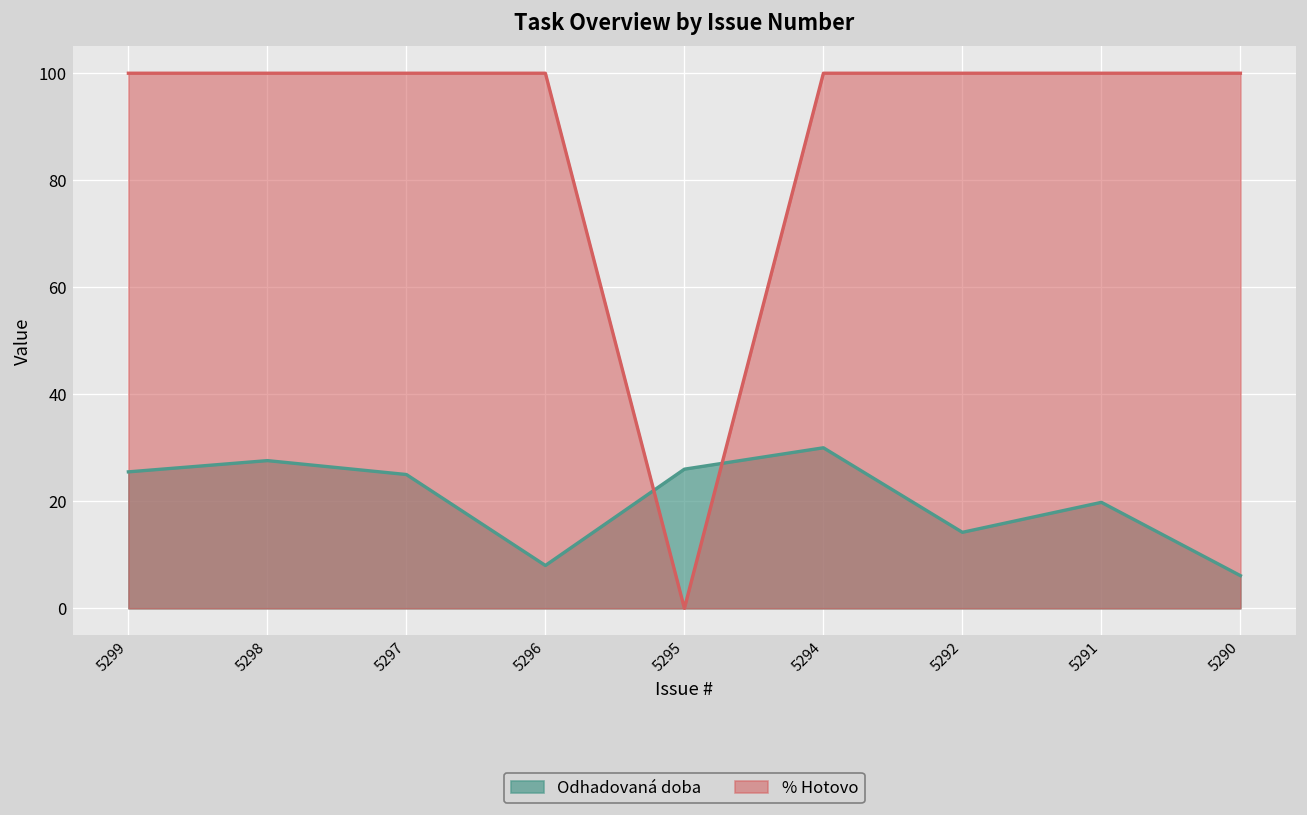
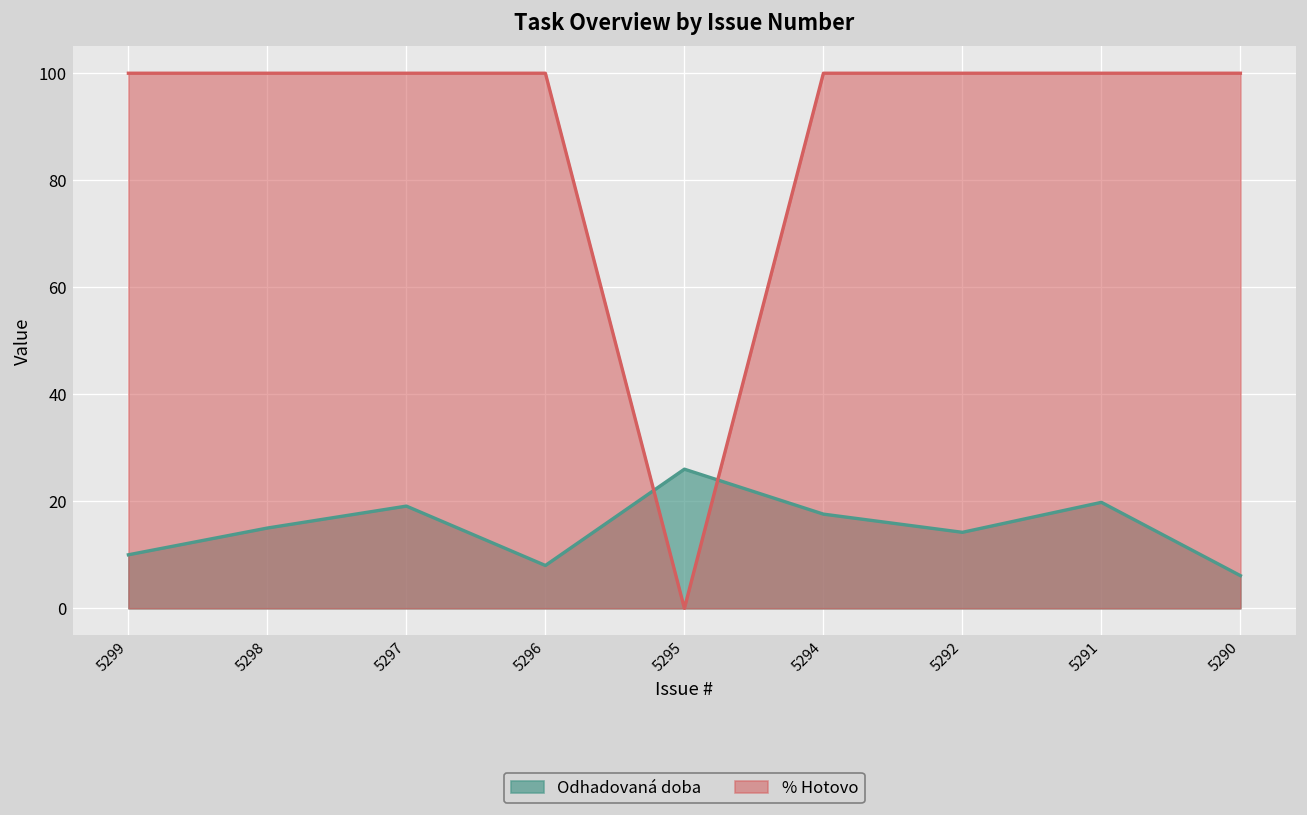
Odhadovaná doba, 5299: 26 -> 10
Odhadovaná doba, 5298: 28 -> 15
Odhadovaná doba, 5297: 25 -> 19
Odhadovaná doba, 5294: 30 -> 18
